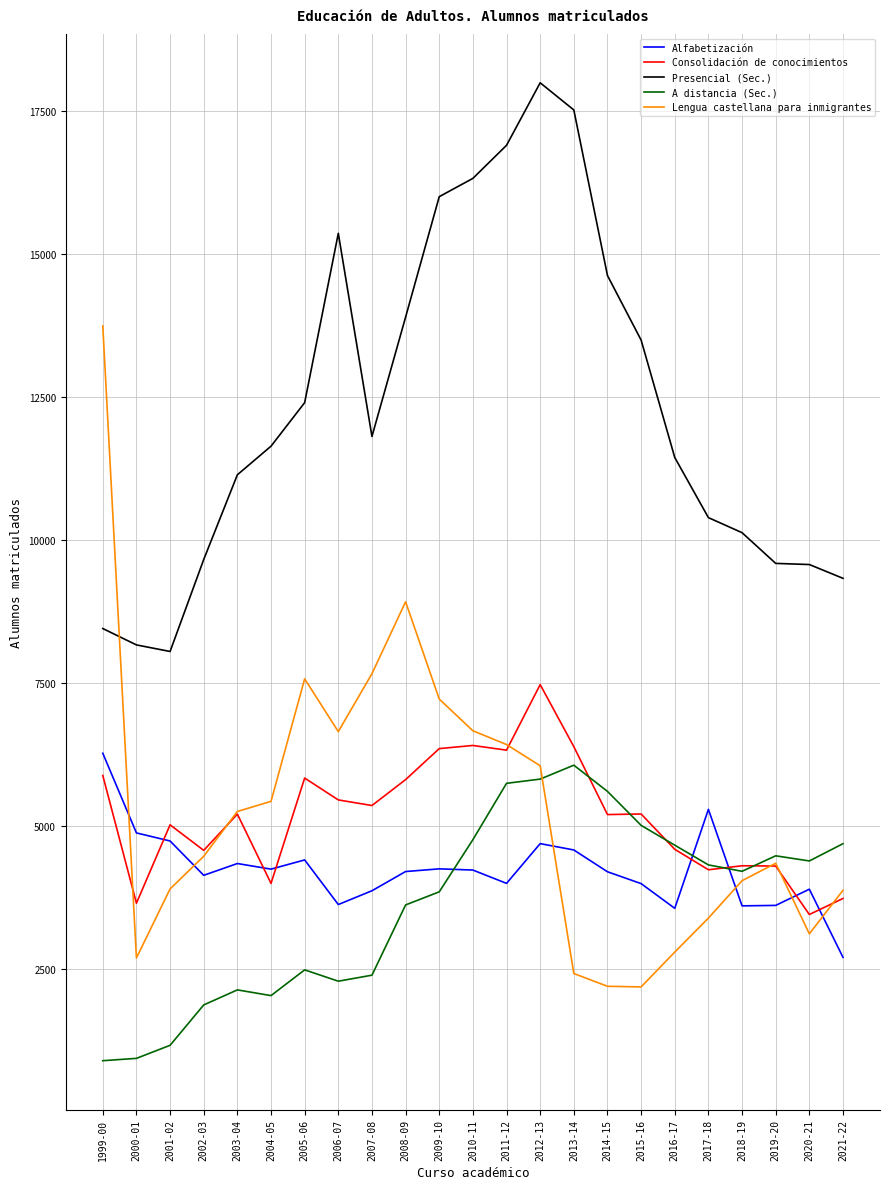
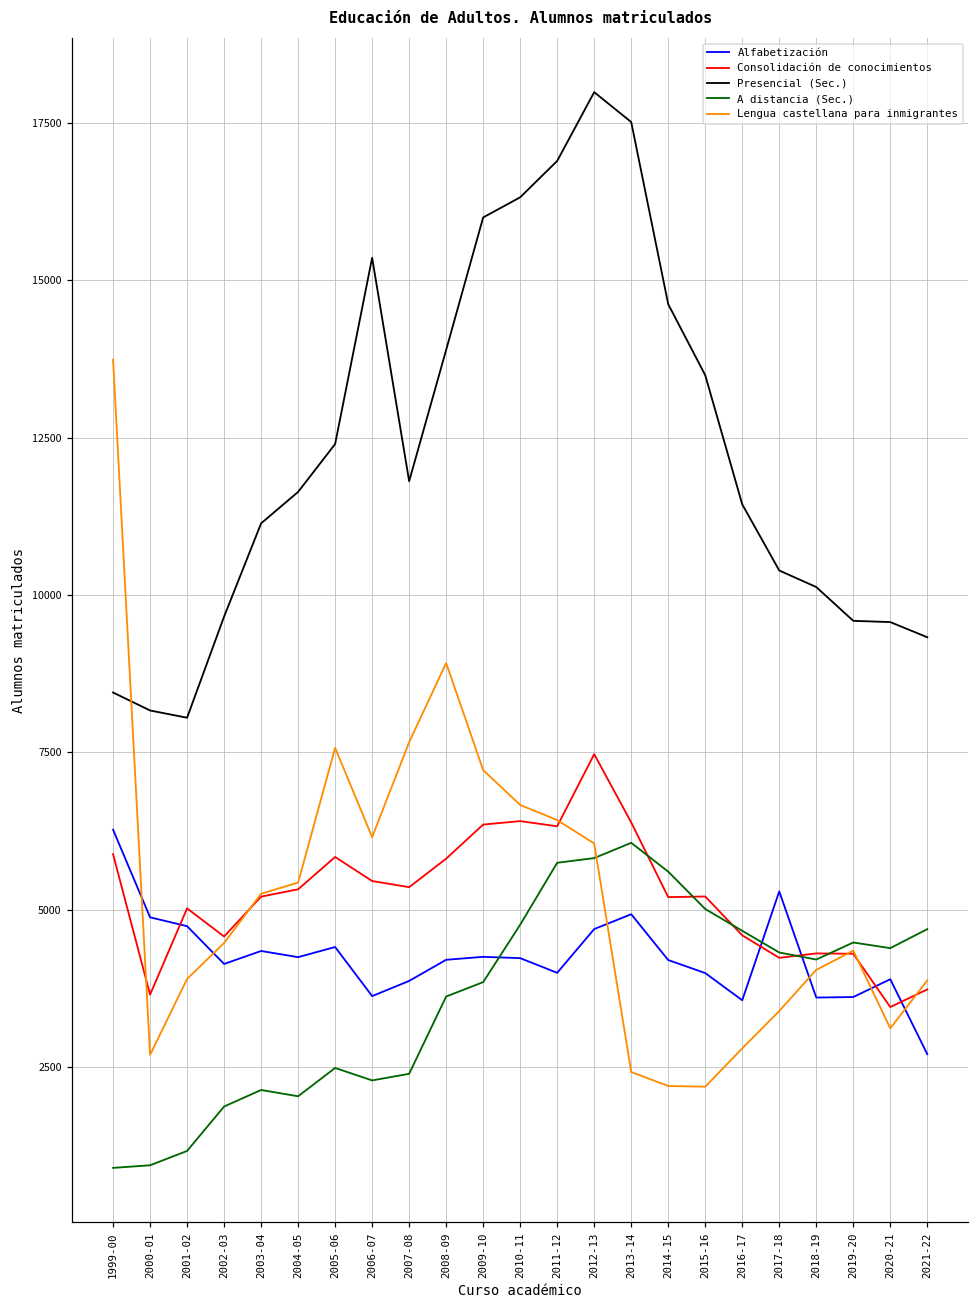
Consolidación de conocimientos, 2004-05: 4000 -> 5300
Lengua castellana para inmigrantes, 2006-07: 6600 -> 6200
Alfabetización, 2013-14: 4600 -> 4900
